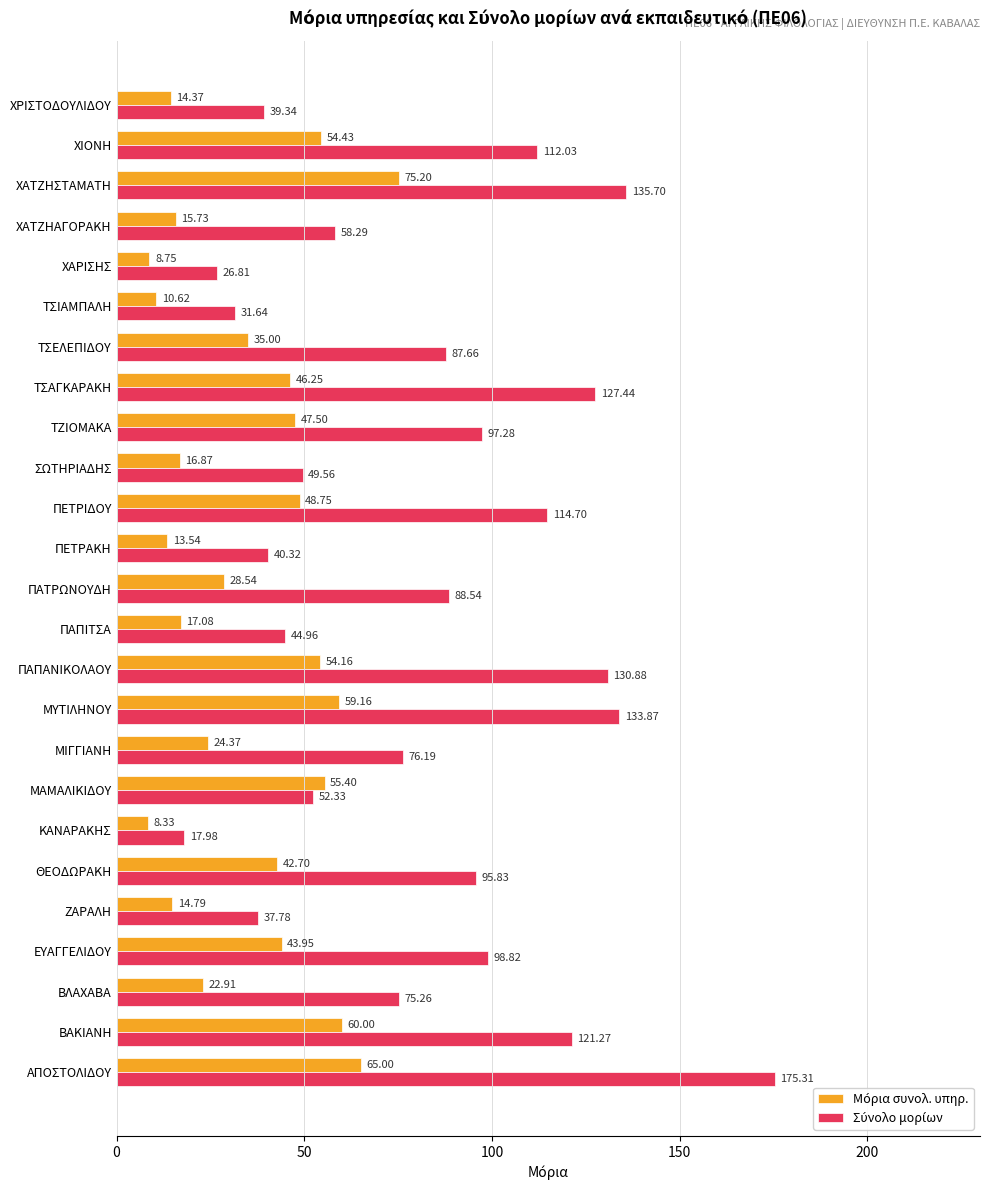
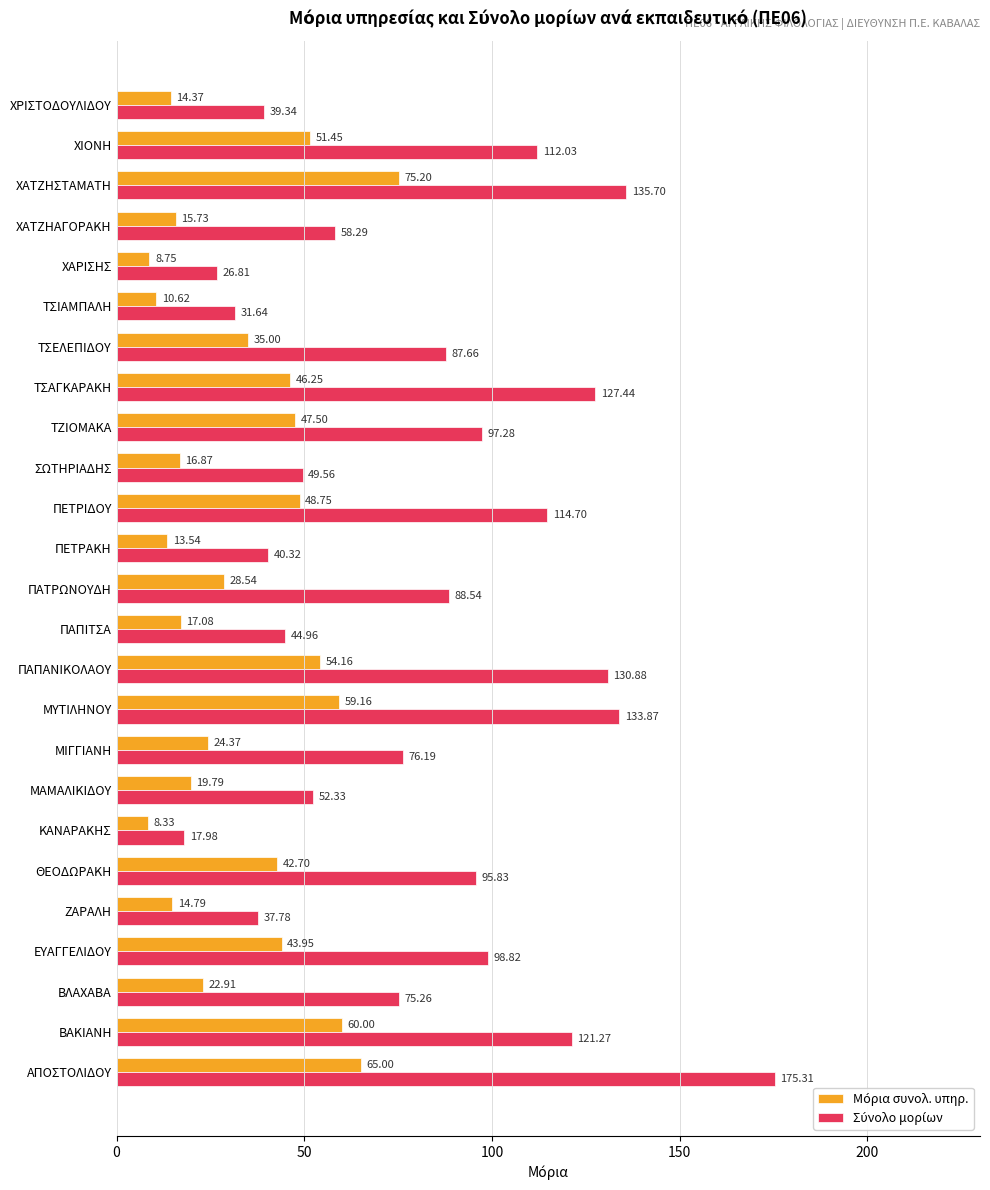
Μόρια συνολ. υπηρ., ΧΙΟΝΗ: 54.43 -> 51.45
Μόρια συνολ. υπηρ., ΜΑΜΑΛΙΚΙΔΟΥ: 55.40 -> 19.79
